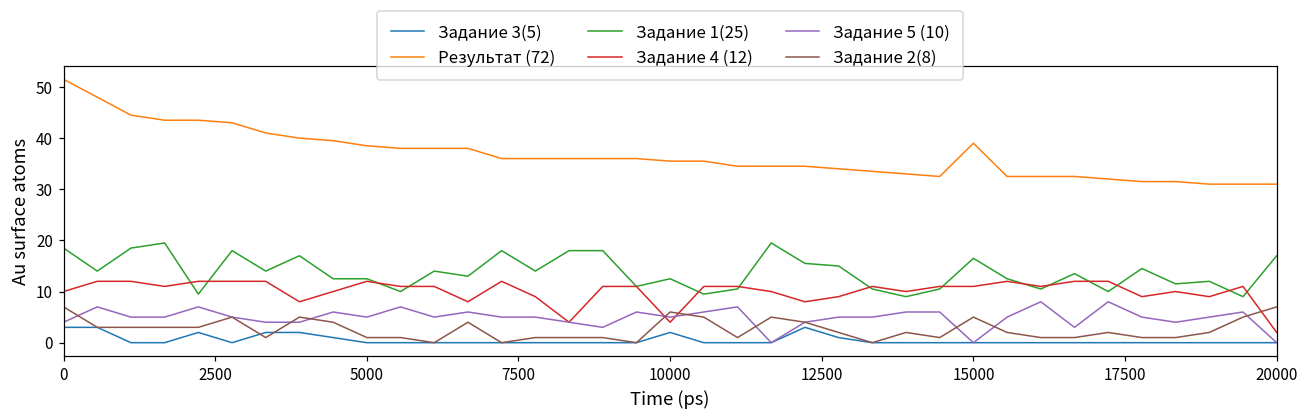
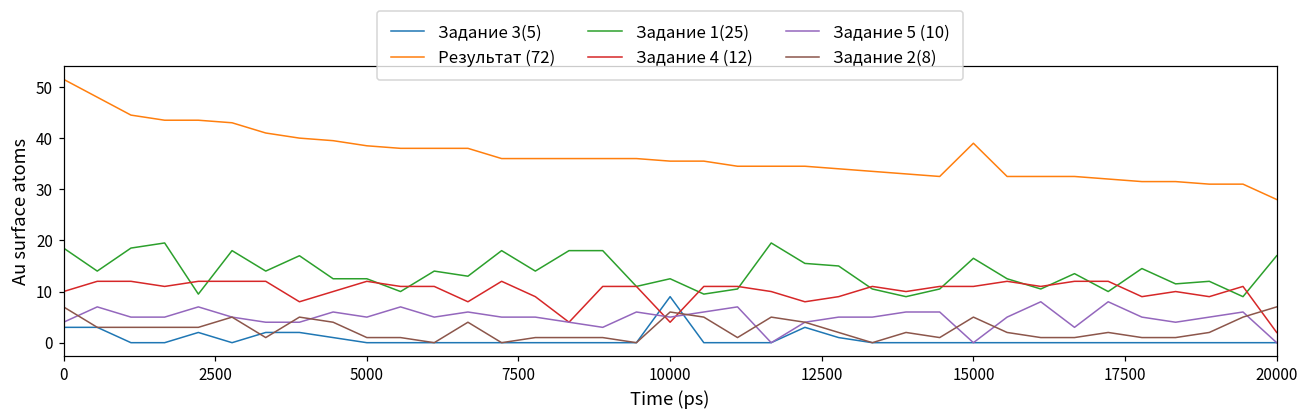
Задание 3(5), 10000: 2 -> 9
Результат (72), 20000: 31 -> 28
